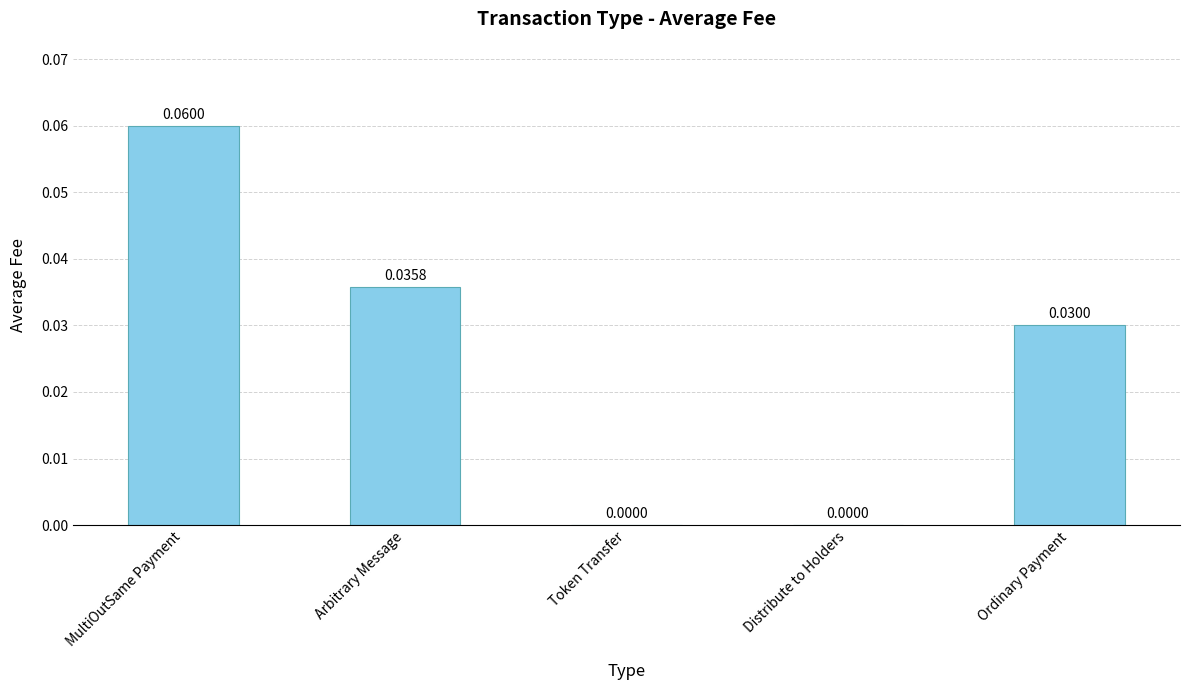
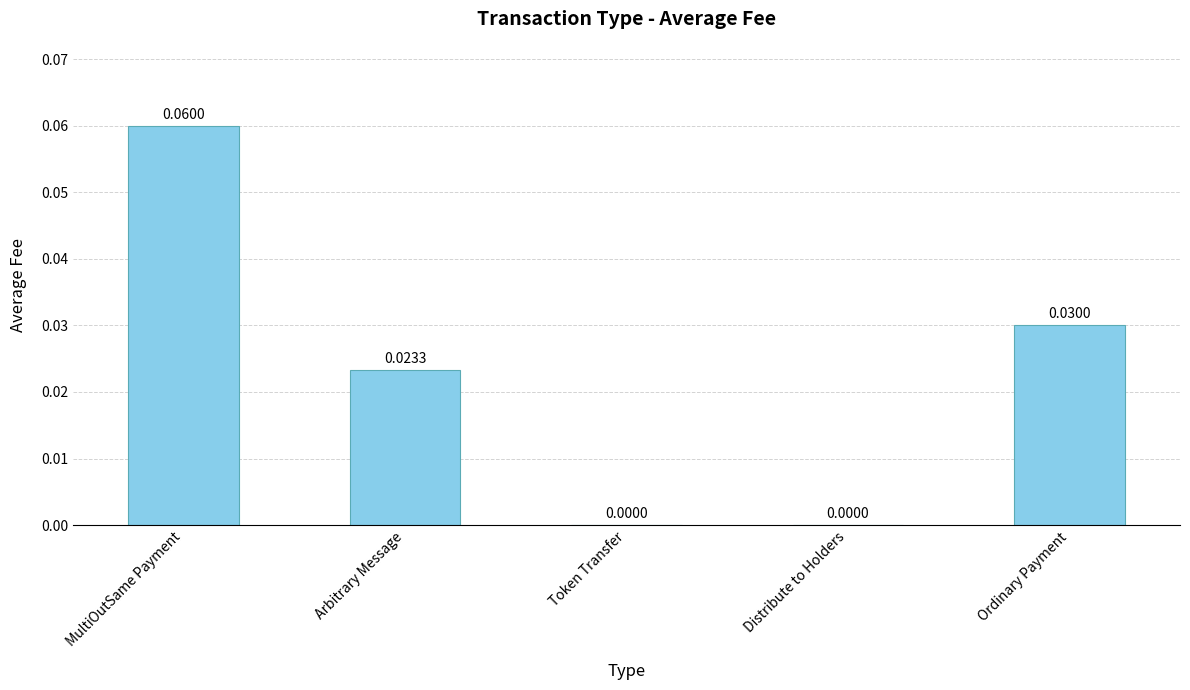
Arbitrary Message: 0.0358 -> 0.0233
